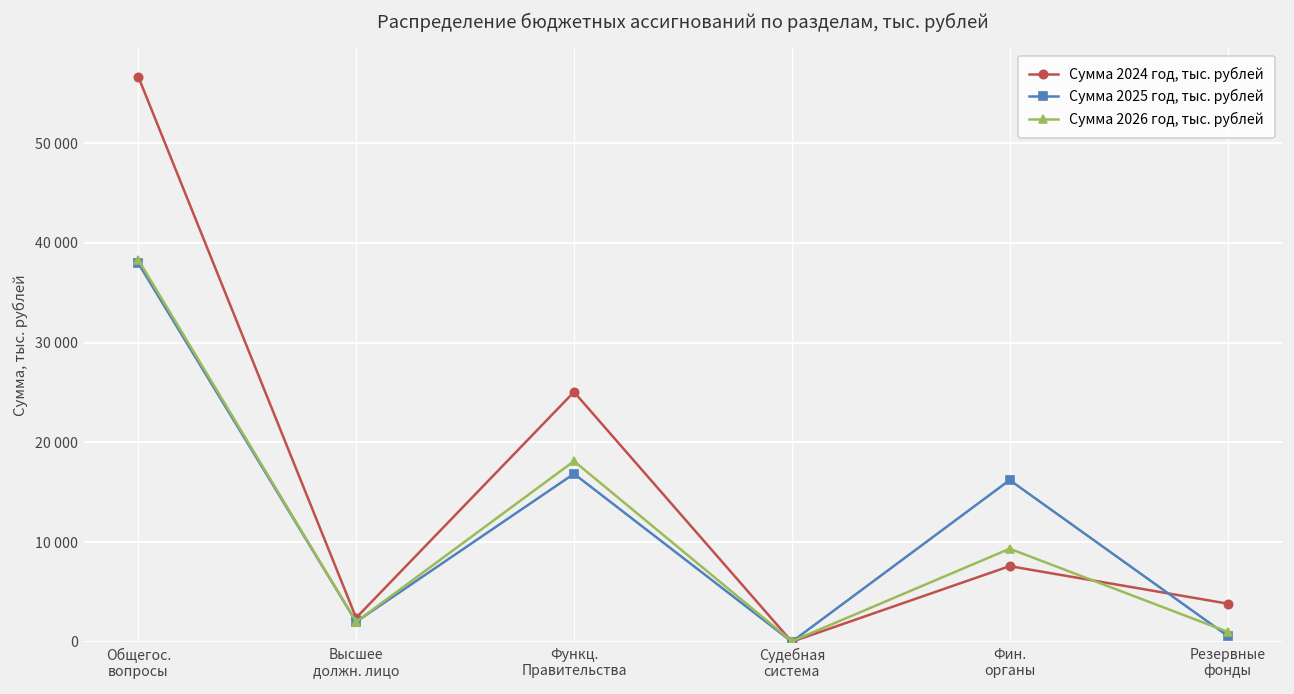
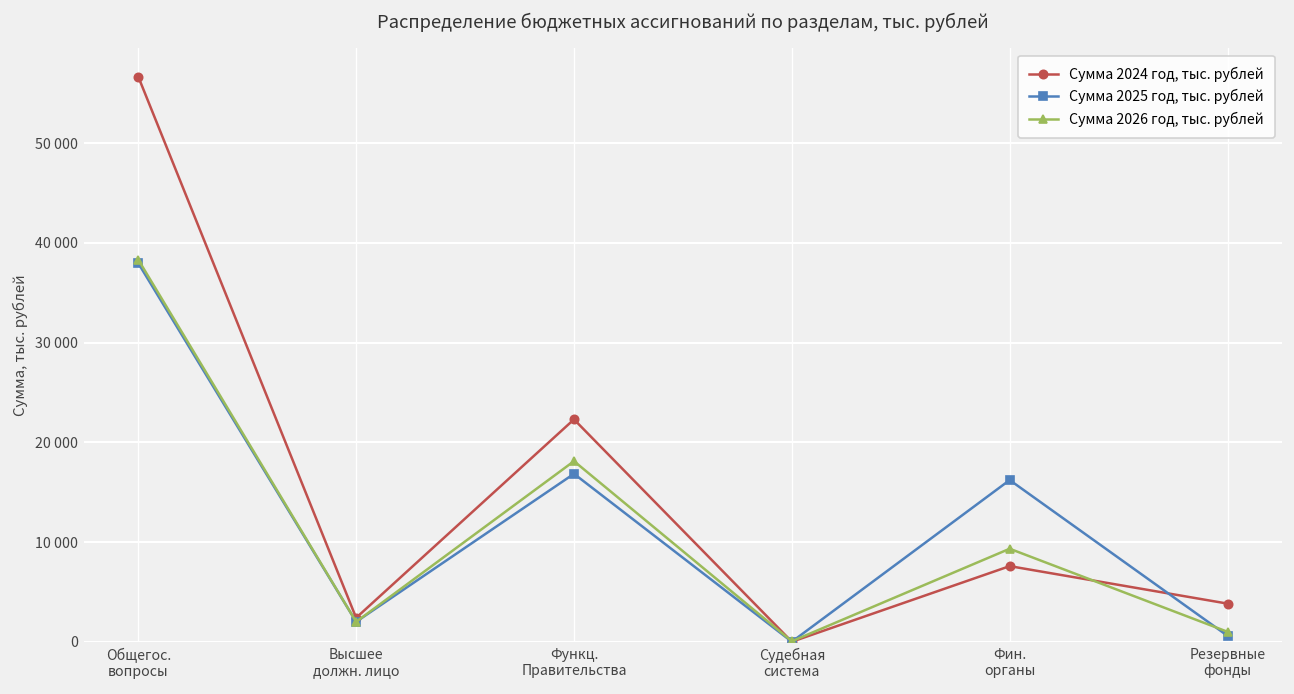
Сумма 2024 год, тыс. рублей, Функц. Правительства: 25000 -> 22000
